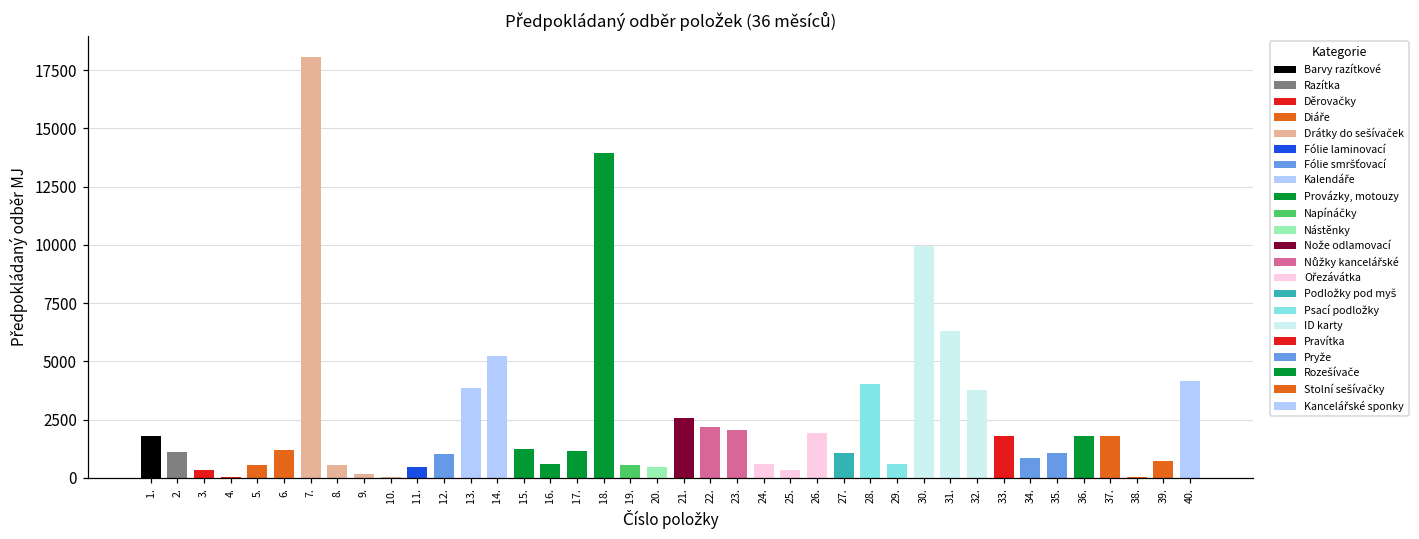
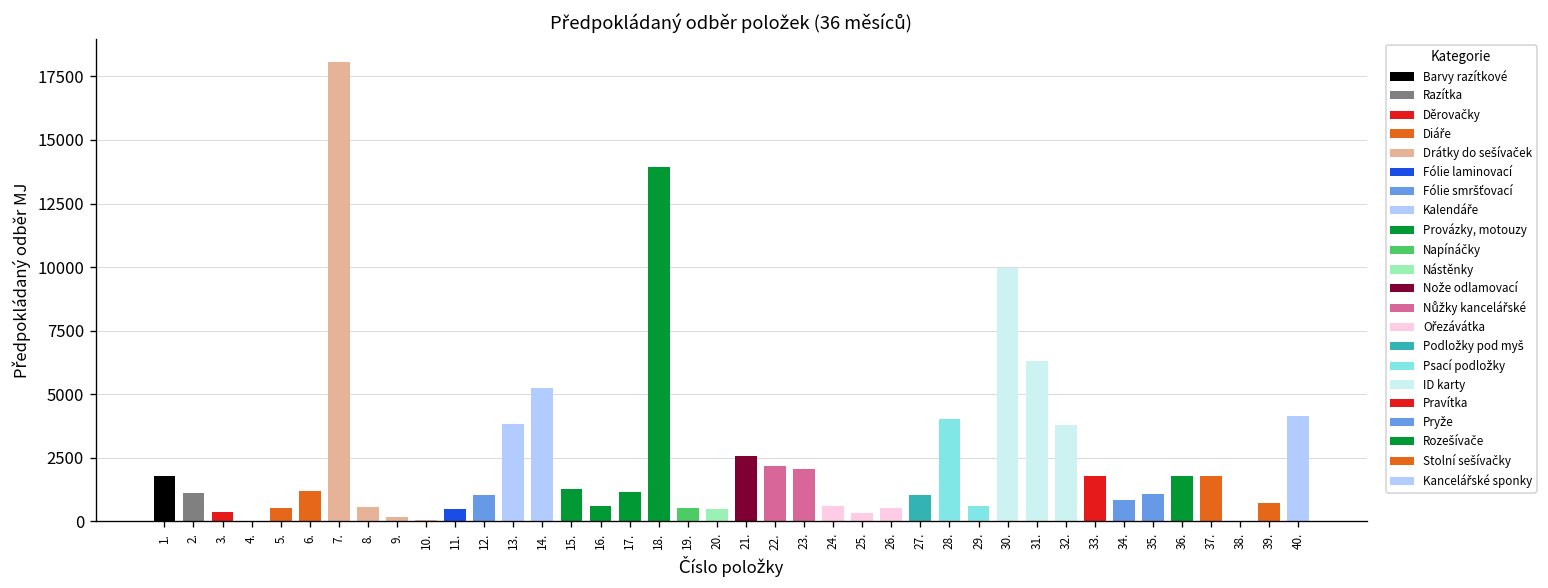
26.: 1900 -> 500
